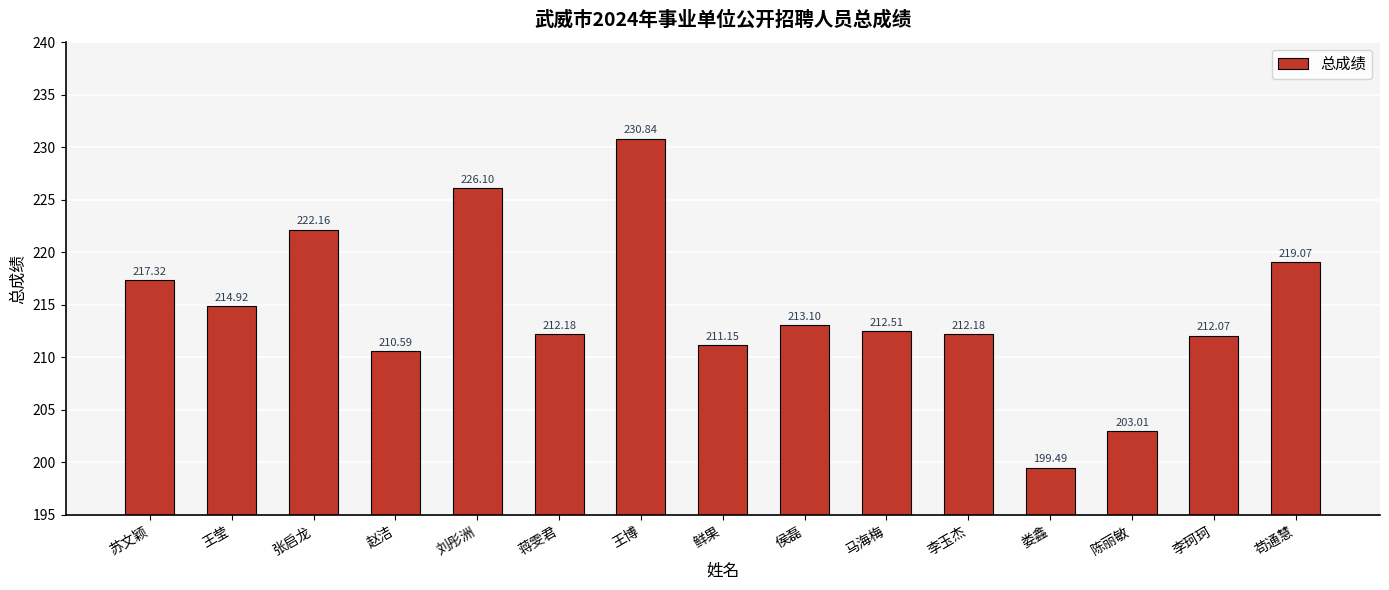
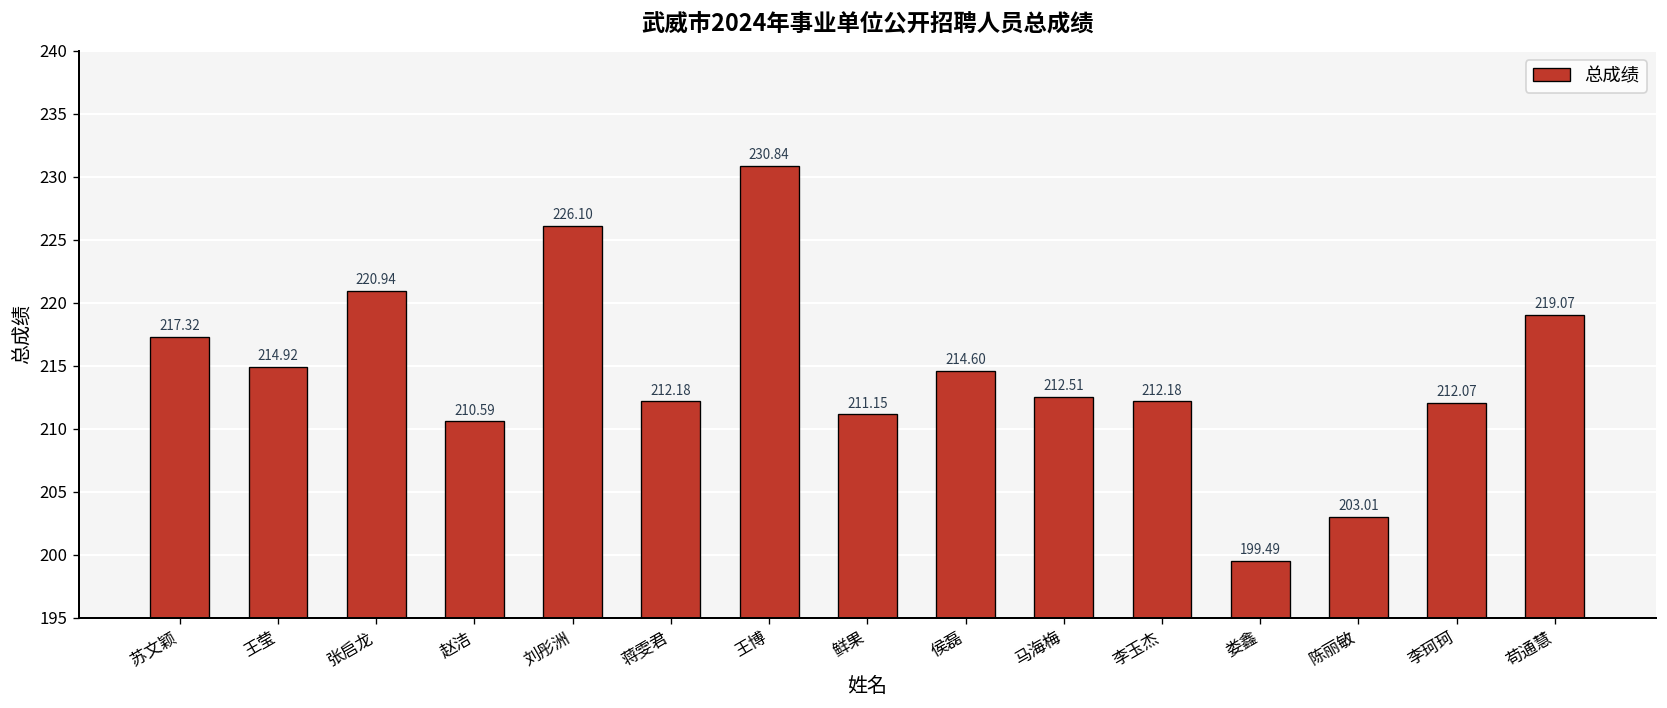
张启龙: 222.16 -> 220.94
侯磊: 213.10 -> 214.60
